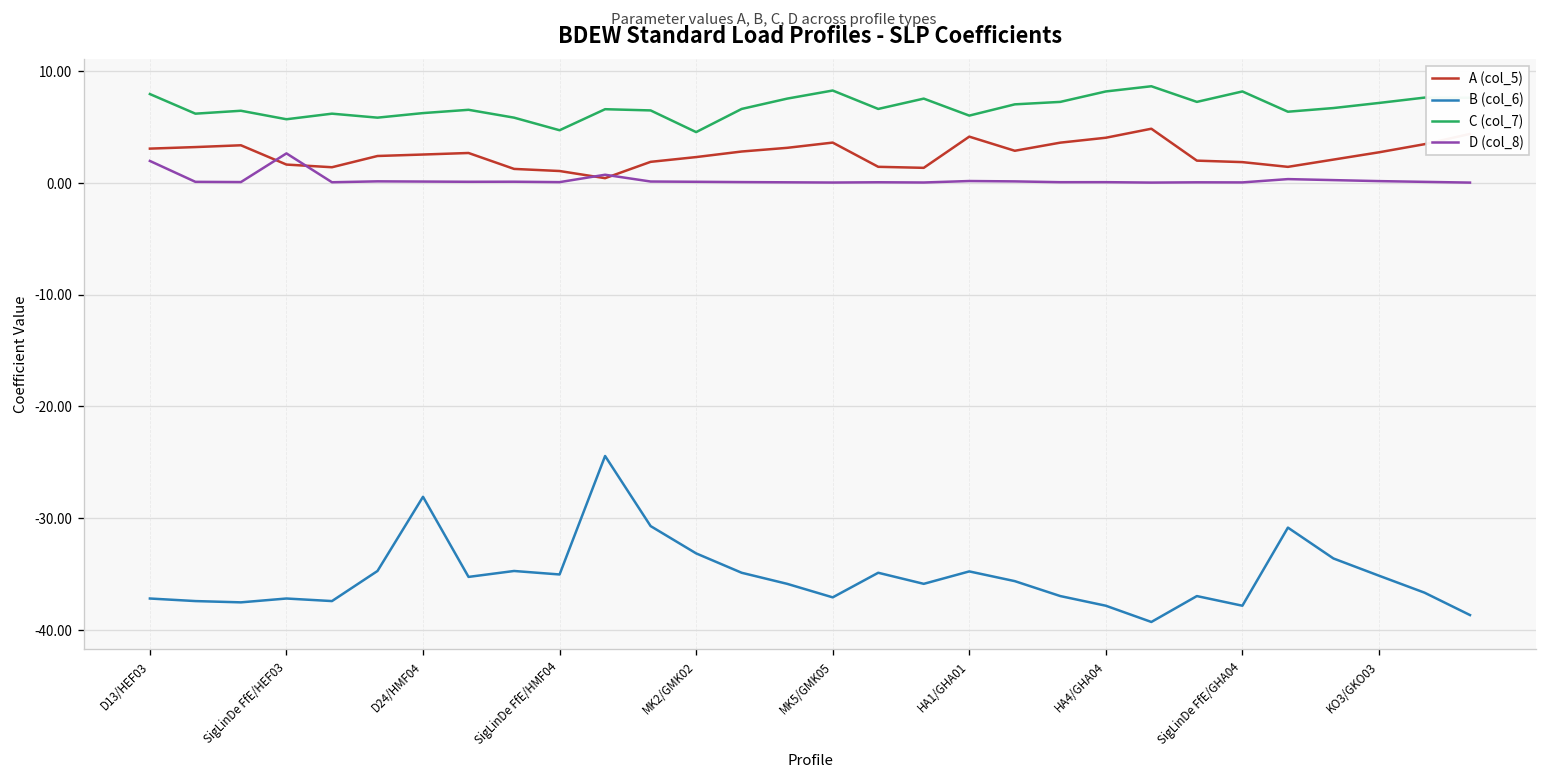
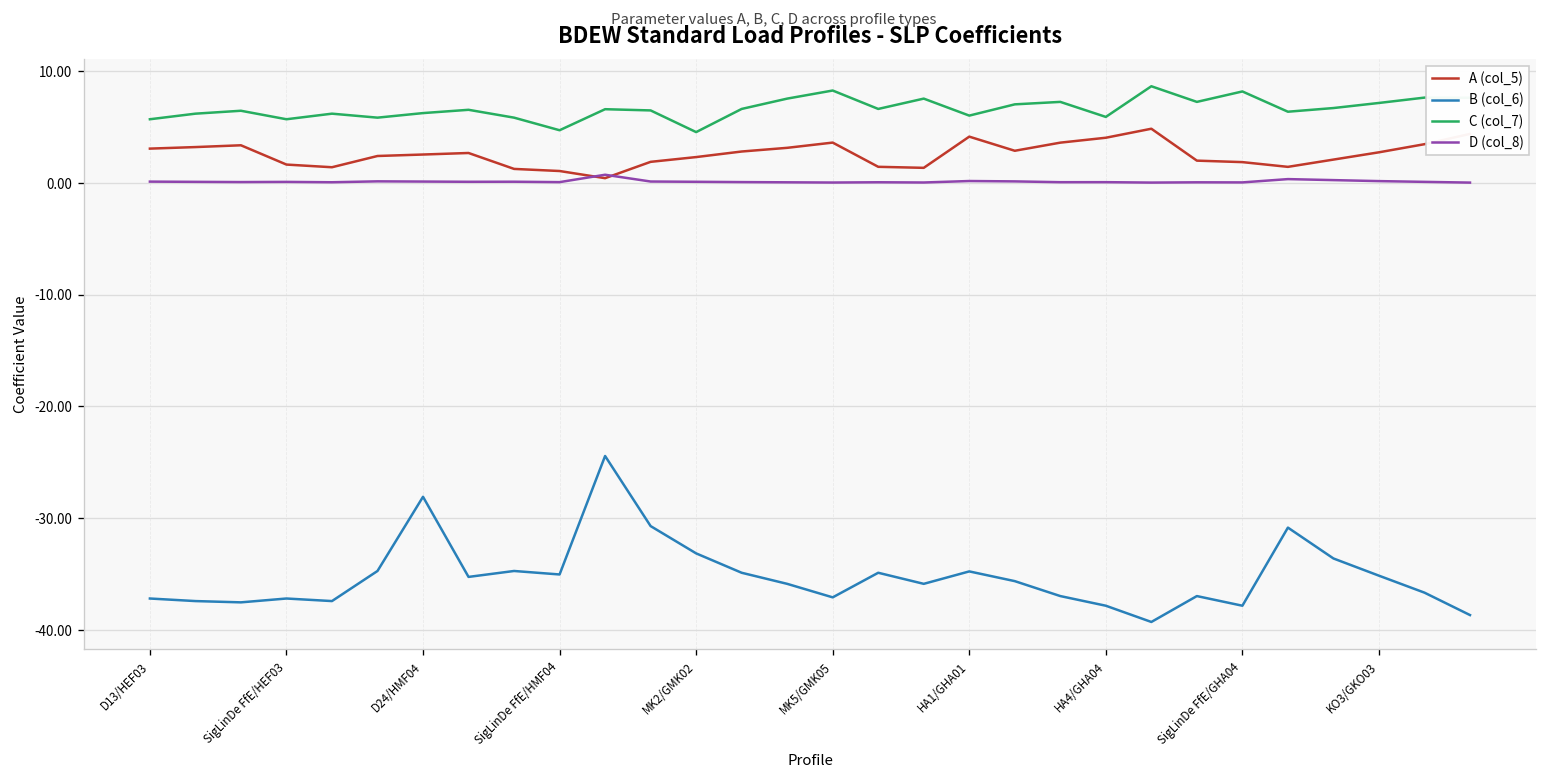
C (col_7), D13/HEF03: 8 -> 6
D (col_8), D13/HEF03: 2 -> 0
D (col_8), SigLinDe FfE/HEF03: 3 -> 0
C (col_7), HA4/GHA04: 8 -> 6
